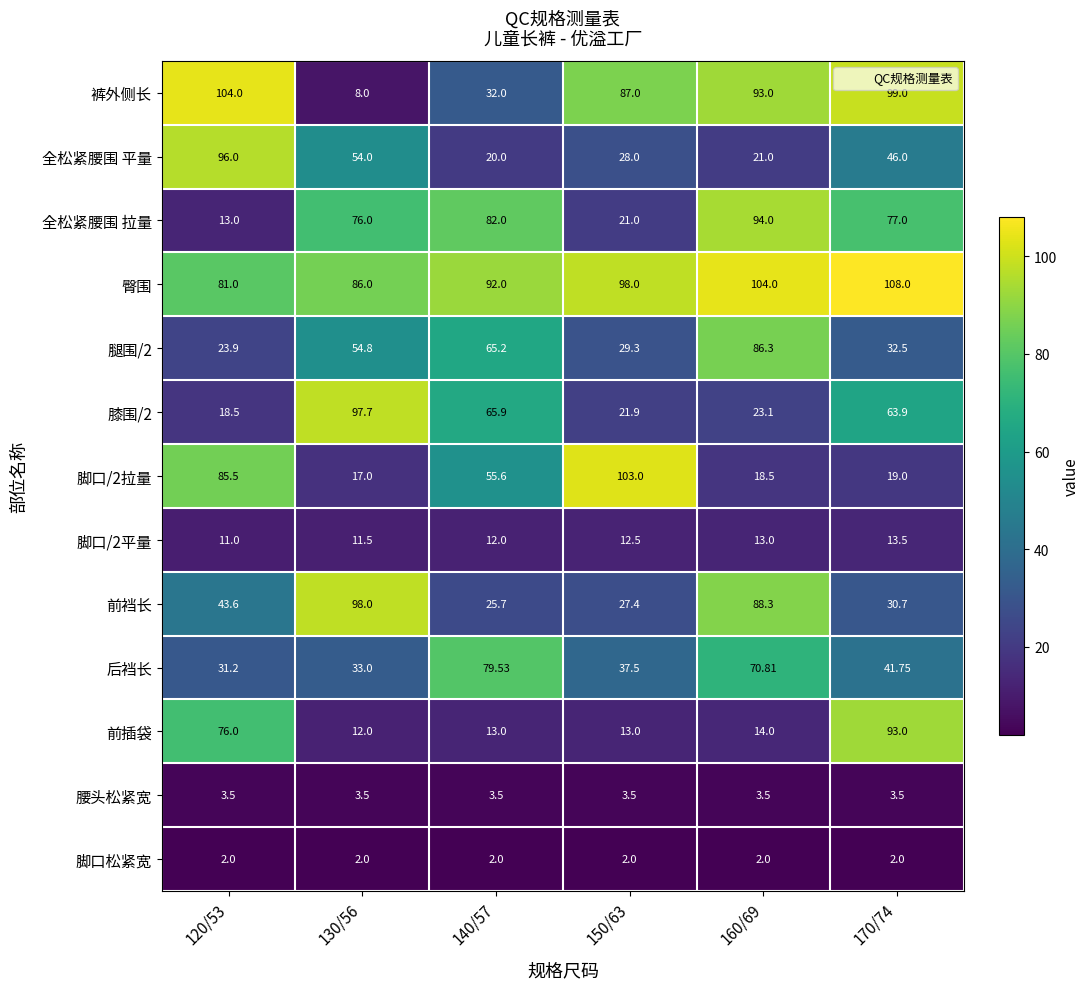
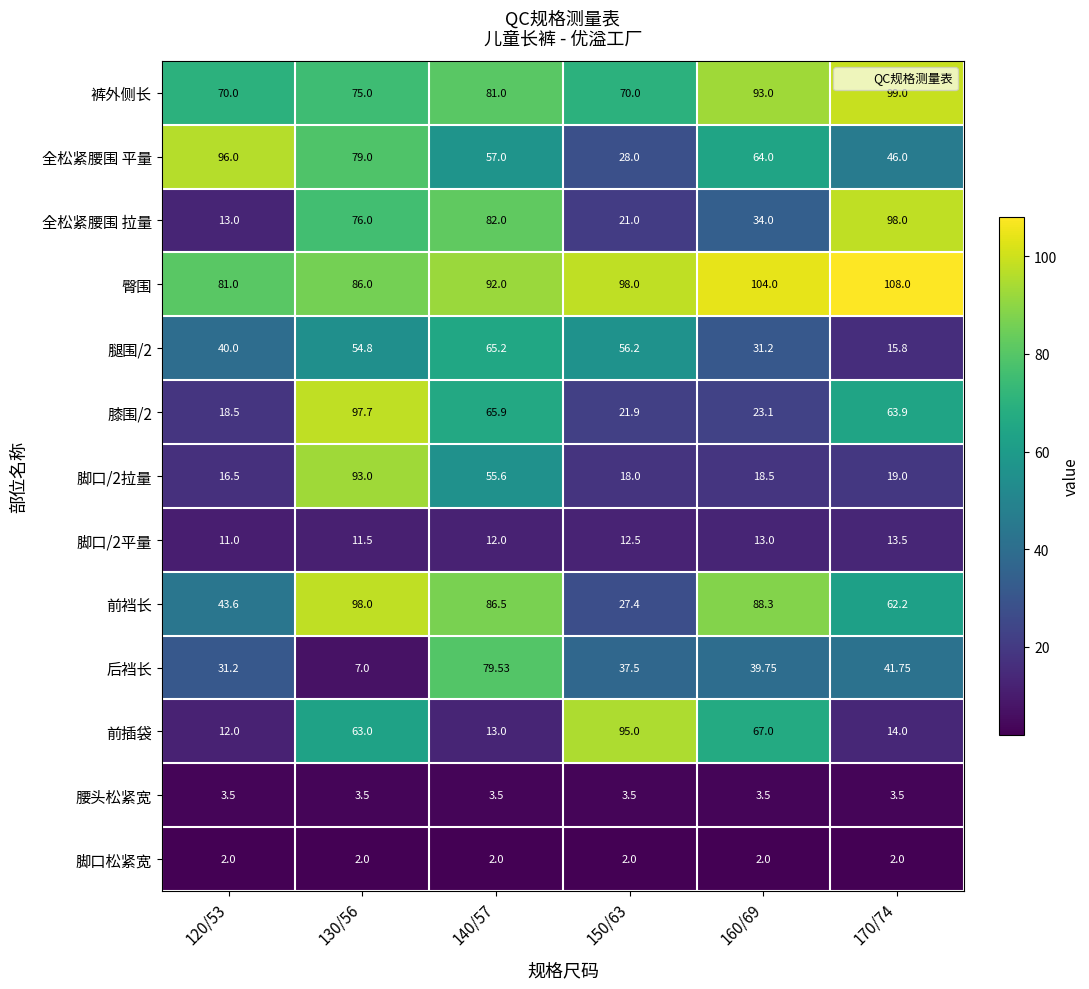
裤外侧长, 120/53: 104.0 -> 70.0
裤外侧长, 130/56: 8.0 -> 75.0
裤外侧长, 140/57: 32.0 -> 81.0
裤外侧长, 150/63: 87.0 -> 70.0
全松紧腰围 平量, 130/56: 54.0 -> 79.0
全松紧腰围 平量, 140/57: 20.0 -> 57.0
全松紧腰围 平量, 160/69: 21.0 -> 64.0
全松紧腰围 拉量, 160/69: 94.0 -> 34.0
全松紧腰围 拉量, 170/74: 77.0 -> 98.0
腿围/2, 120/53: 23.9 -> 40.0
腿围/2, 150/63: 29.3 -> 56.2
腿围/2, 160/69: 86.3 -> 31.2
腿围/2, 170/74: 32.5 -> 15.8
脚口/2拉量, 120/53: 85.5 -> 16.5
脚口/2拉量, 130/56: 17.0 -> 93.0
脚口/2拉量, 150/63: 103.0 -> 18.0
前裆长, 140/57: 25.7 -> 86.5
前裆长, 170/74: 30.7 -> 62.2
后裆长, 130/56: 33.0 -> 7.0
后裆长, 160/69: 70.81 -> 39.75
前插袋, 120/53: 76.0 -> 12.0
前插袋, 130/56: 12.0 -> 63.0
前插袋, 150/63: 13.0 -> 95.0
前插袋, 160/69: 14.0 -> 67.0
前插袋, 170/74: 93.0 -> 14.0
